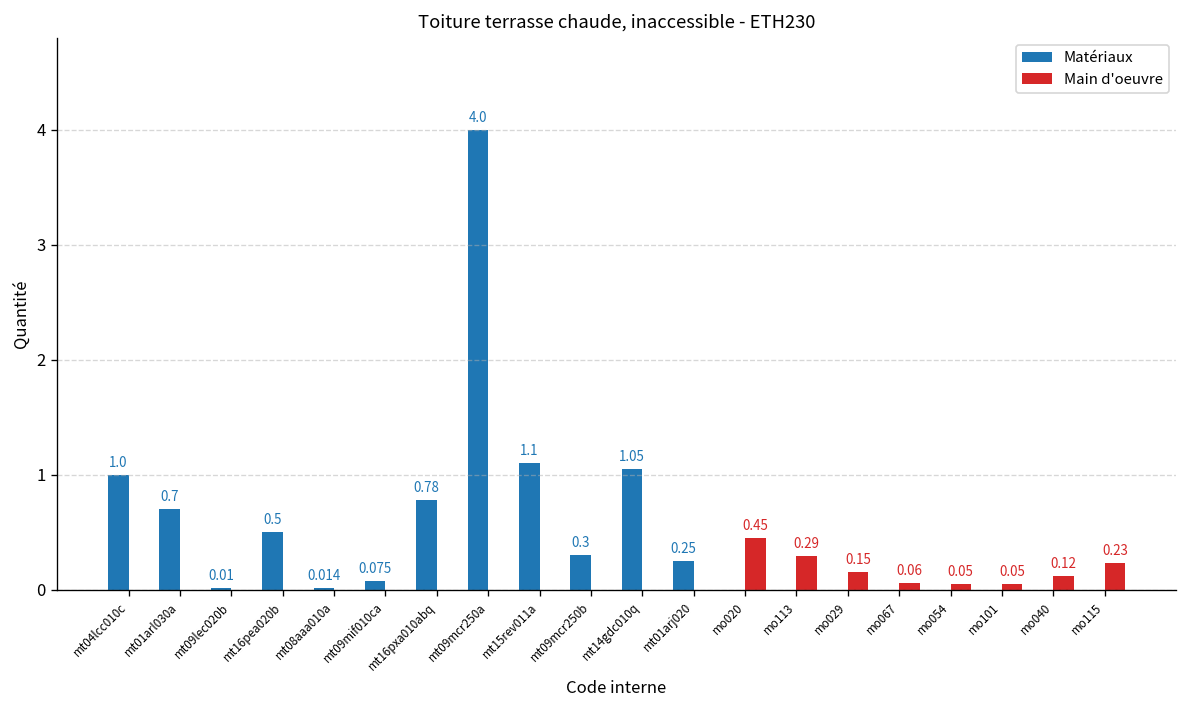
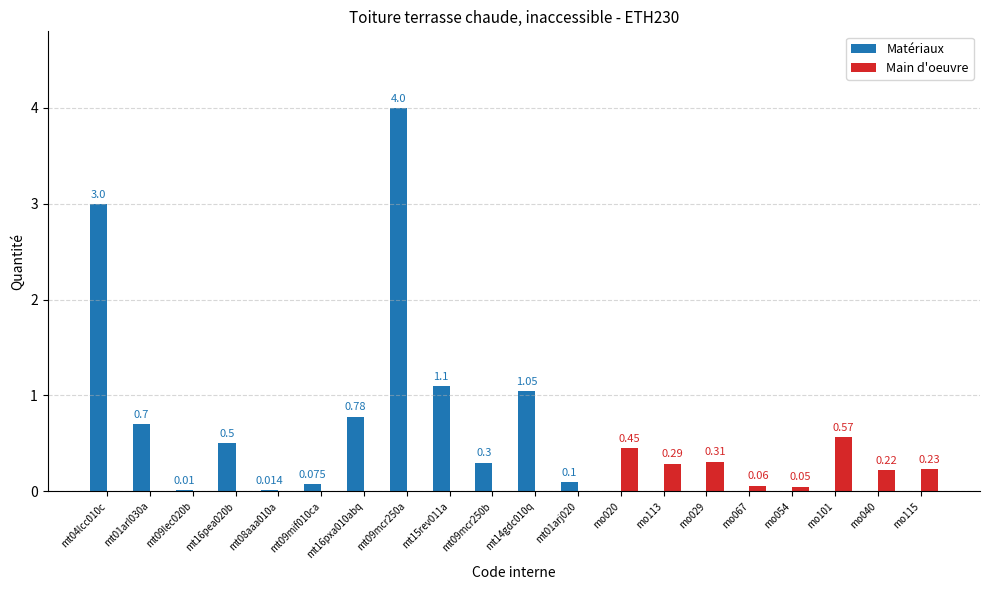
Matériaux, mt04lcc010c: 1.0 -> 3.0
Matériaux, mt01arj020: 0.25 -> 0.1
Main d'oeuvre, mo029: 0.15 -> 0.31
Main d'oeuvre, mo101: 0.05 -> 0.57
Main d'oeuvre, mo040: 0.12 -> 0.22
